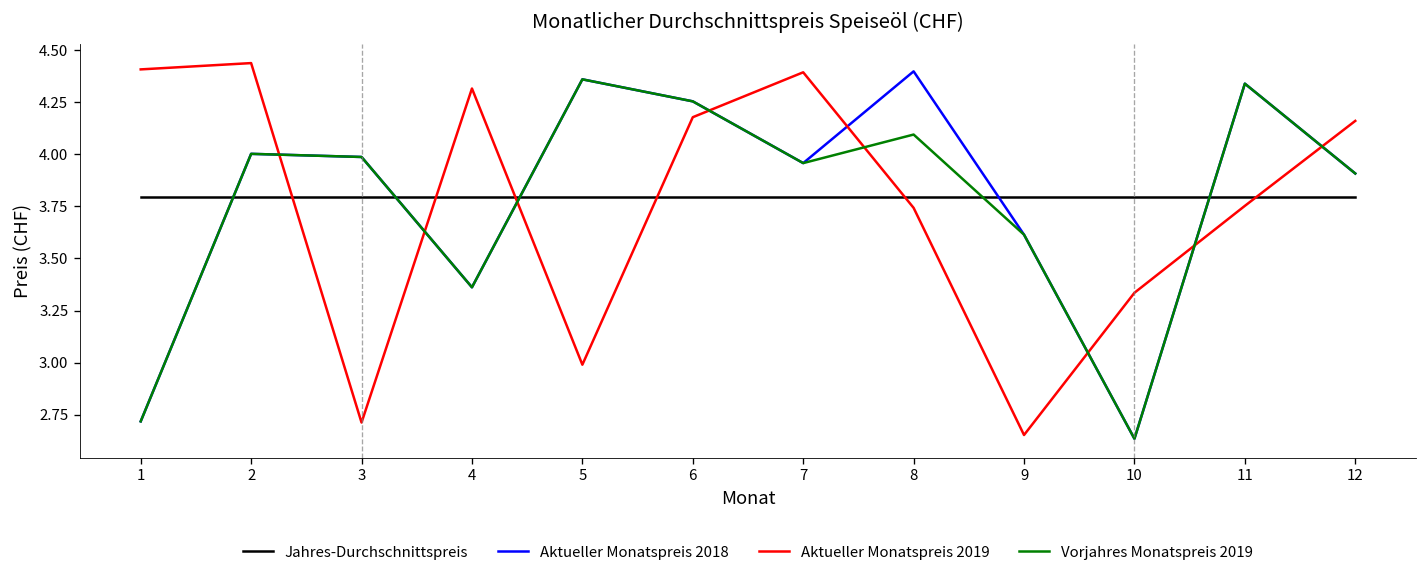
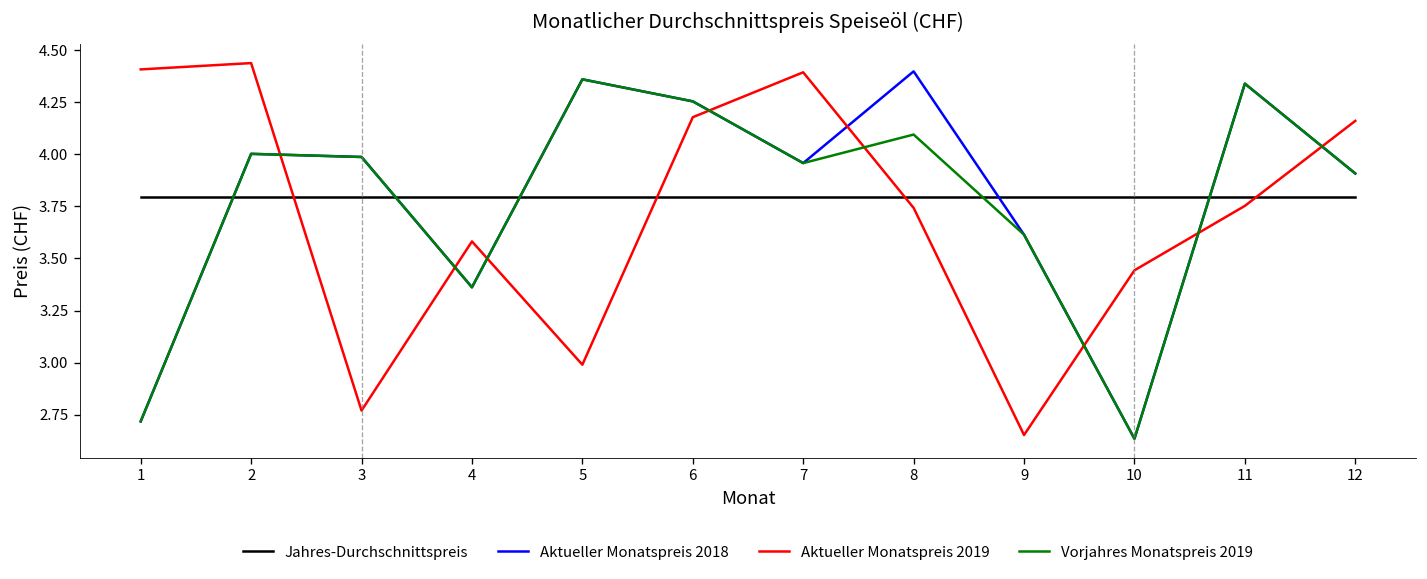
Aktueller Monatspreis 2019, 3: 2.71 -> 2.77
Aktueller Monatspreis 2019, 4: 4.32 -> 3.58
Aktueller Monatspreis 2019, 10: 3.34 -> 3.44
